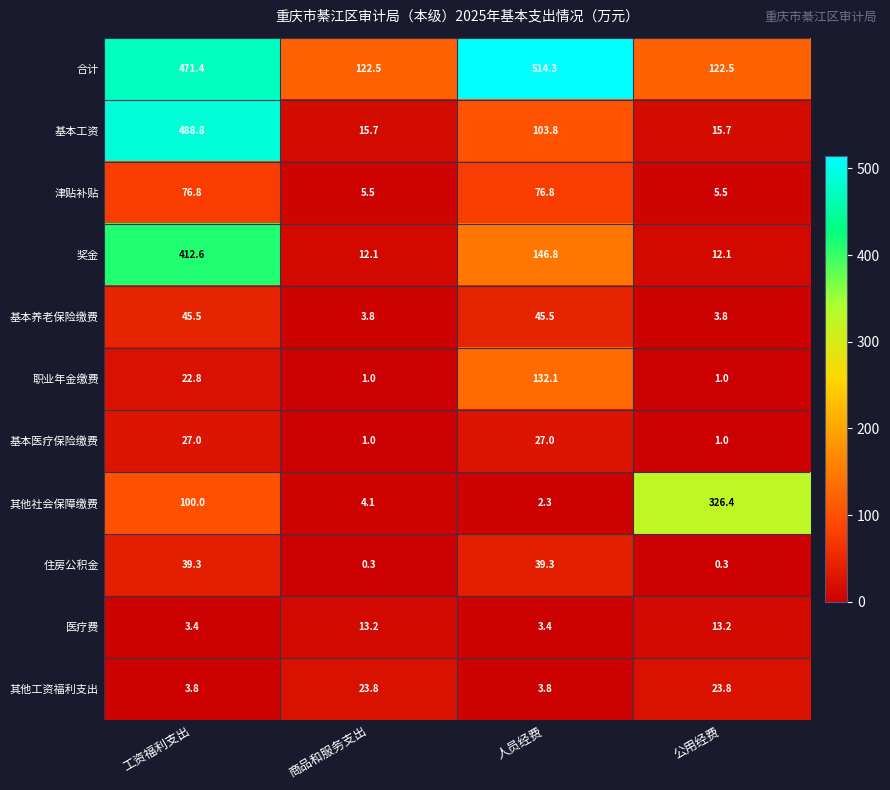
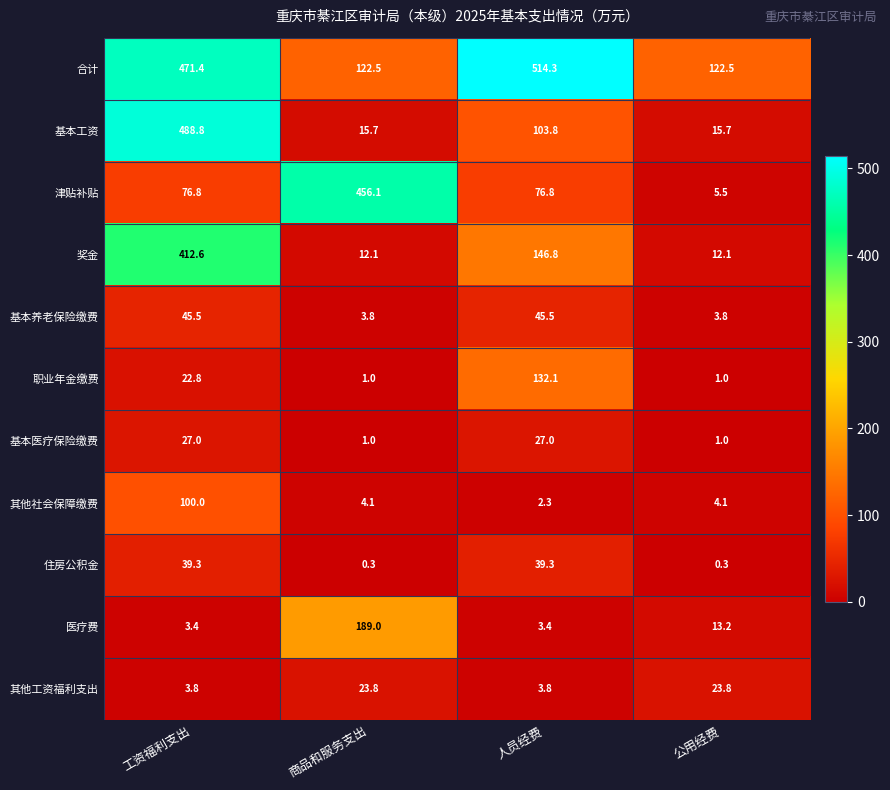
津贴补贴, 商品和服务支出: 5.5 -> 456.1
其他社会保障缴费, 公用经费: 326.4 -> 4.1
医疗费, 商品和服务支出: 13.2 -> 189.0
